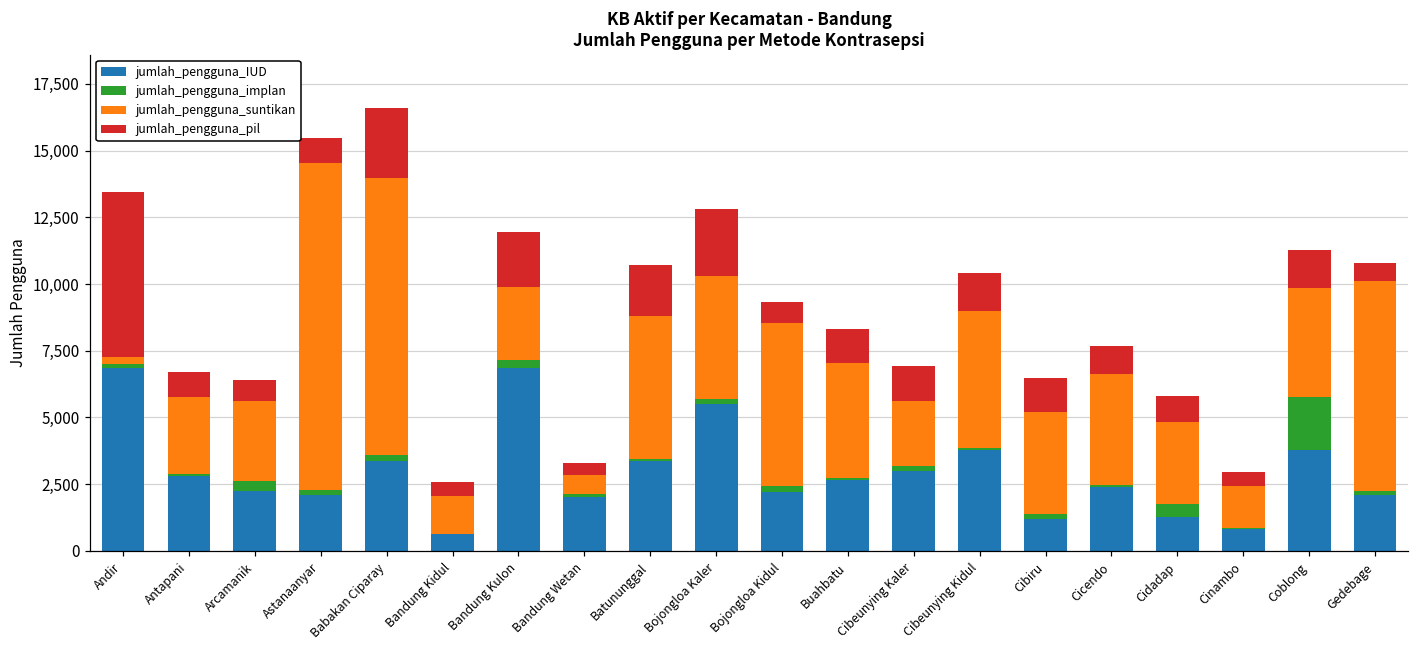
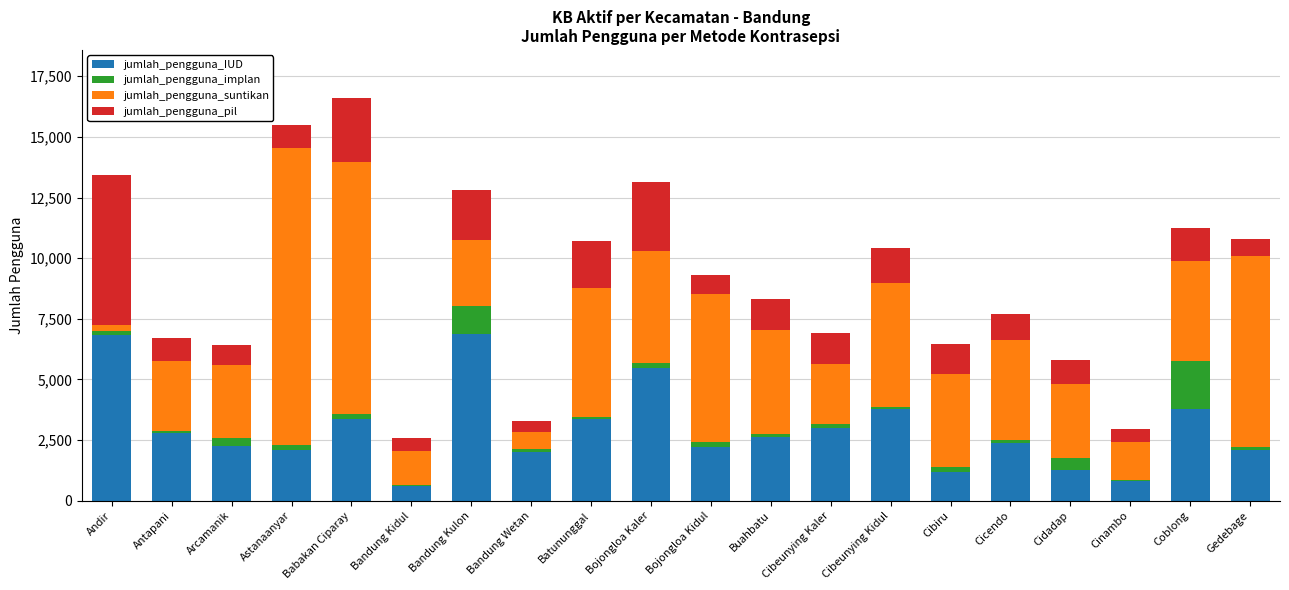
jumlah_pengguna_implan, Bandung Kulon: 300 -> 1,100
jumlah_pengguna_pil, Bojongloa Kaler: 2,500 -> 2,900
